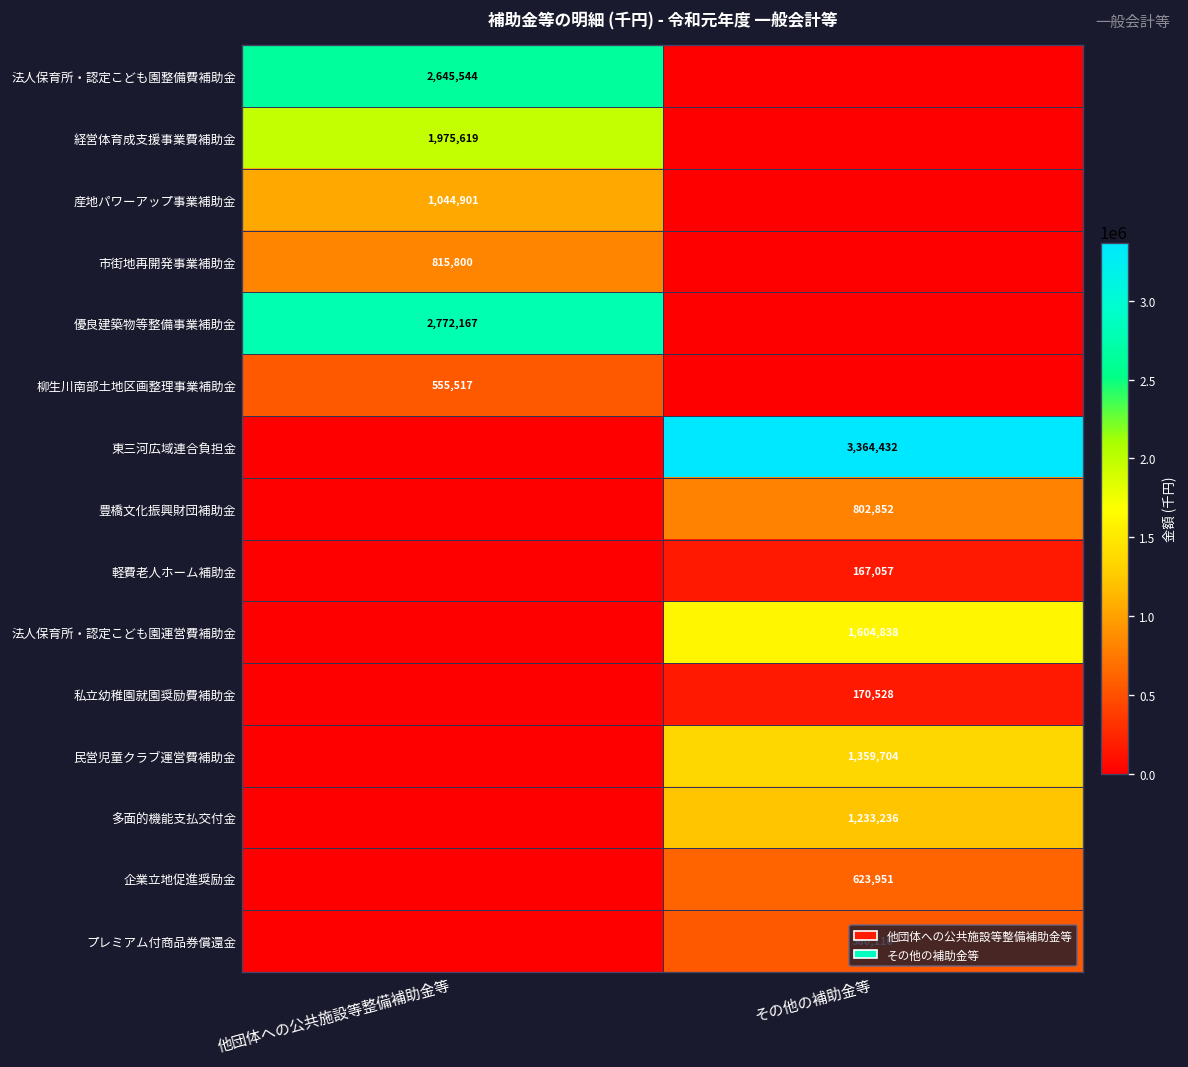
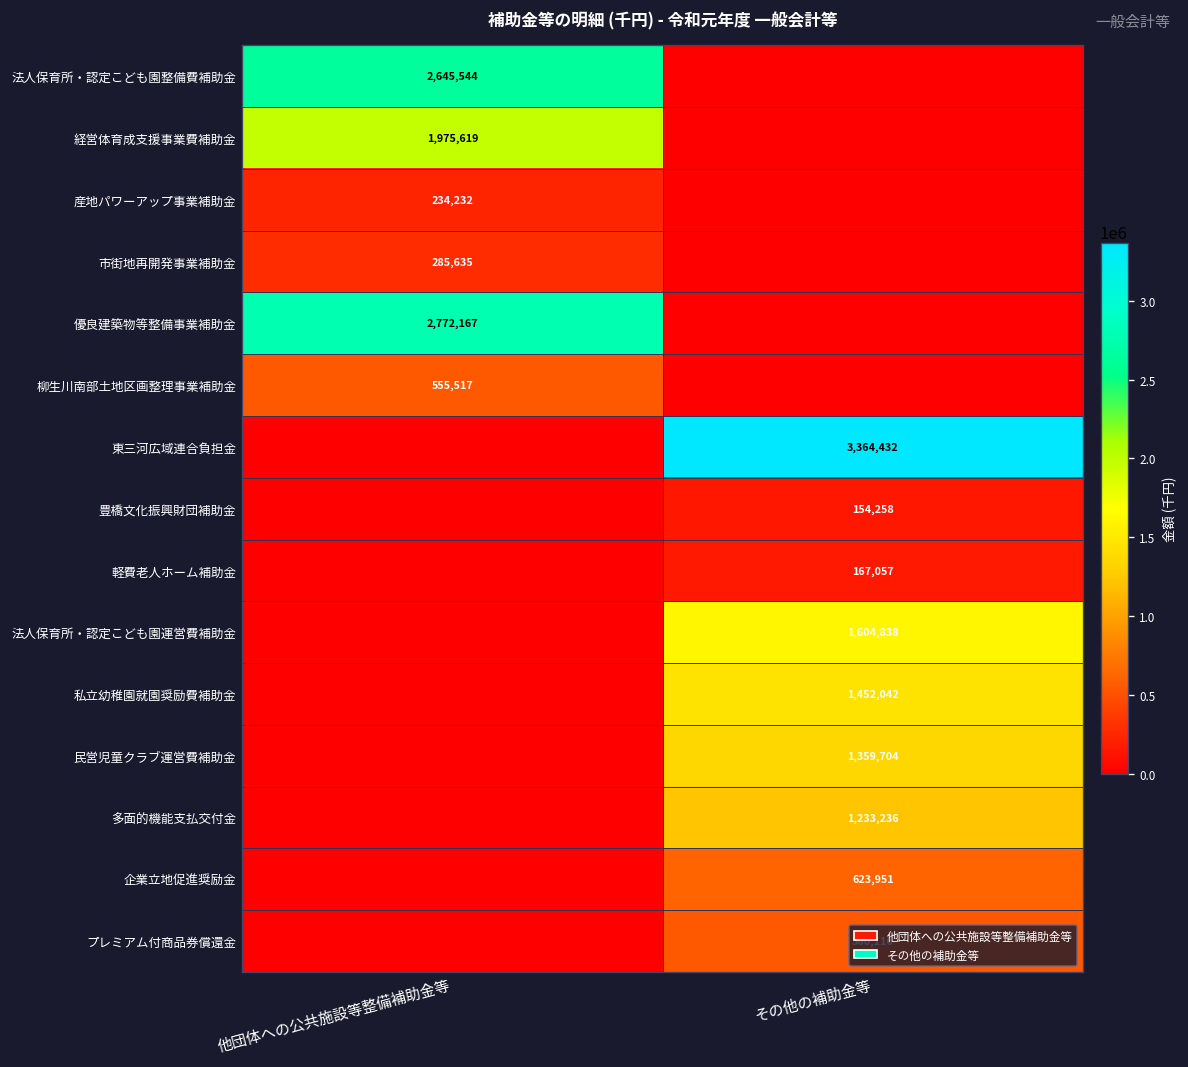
産地パワーアップ事業補助金, 他団体への公共施設等整備補助金等: 1,044,901 -> 234,232
市街地再開発事業補助金, 他団体への公共施設等整備補助金等: 815,800 -> 285,635
豊橋文化振興財団補助金, その他の補助金等: 802,852 -> 154,258
私立幼稚園就園奨励費補助金, その他の補助金等: 170,528 -> 1,452,042
